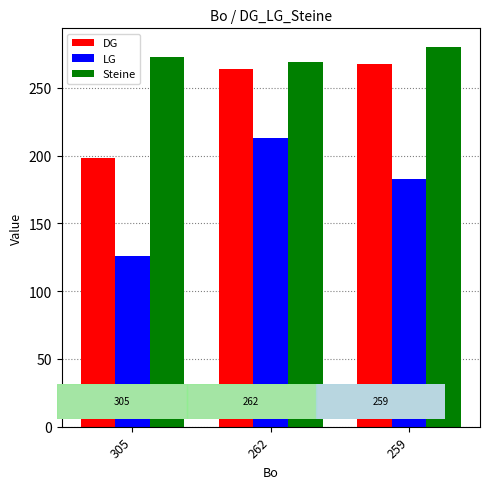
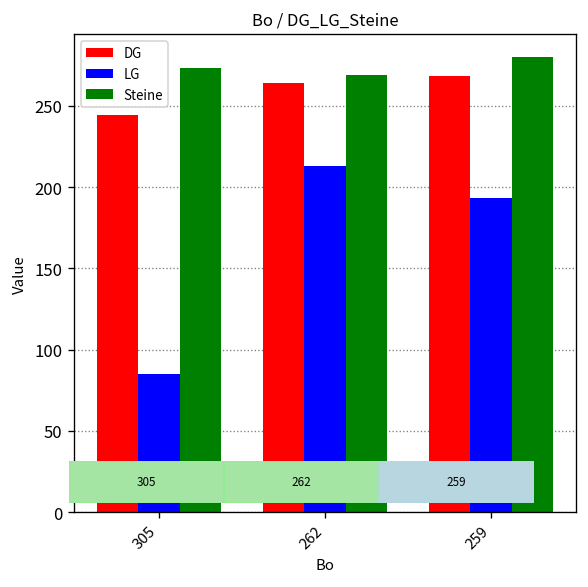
DG, 305: 198 -> 244
LG, 305: 126 -> 85
LG, 259: 183 -> 193
